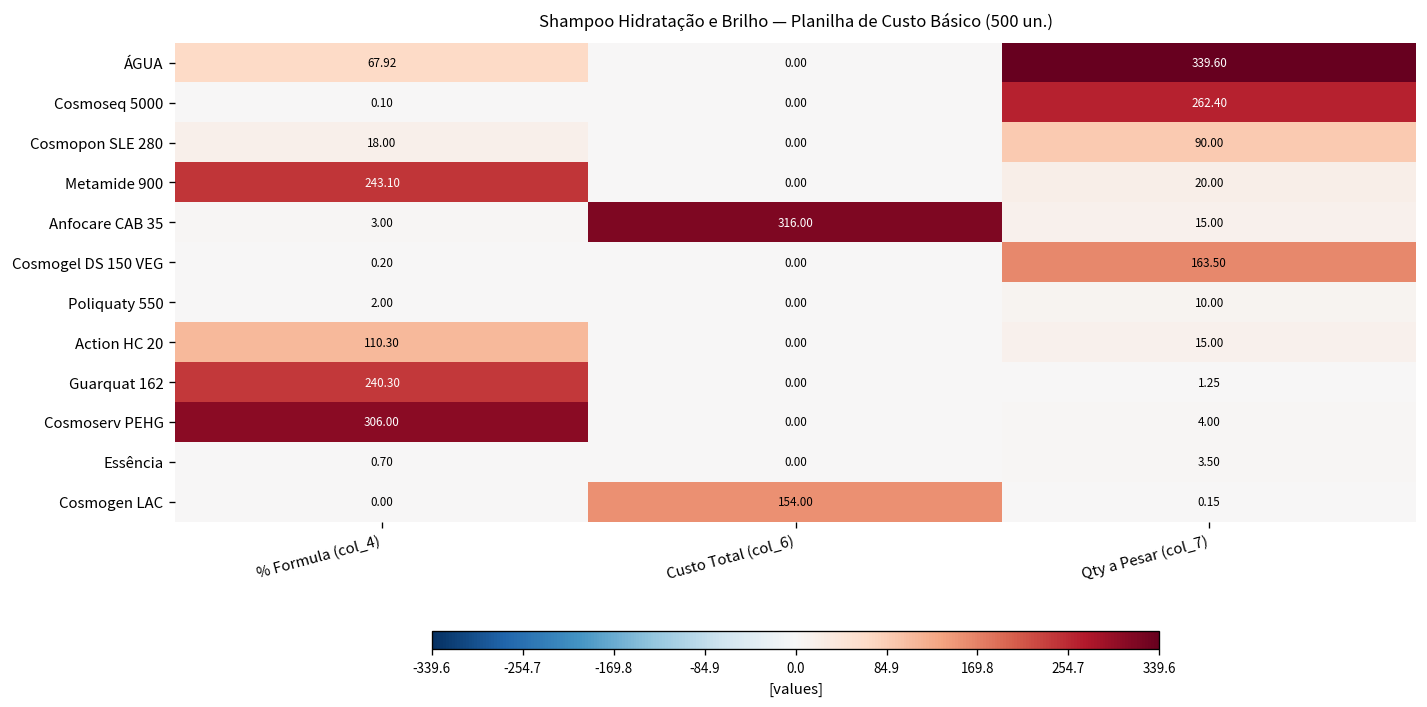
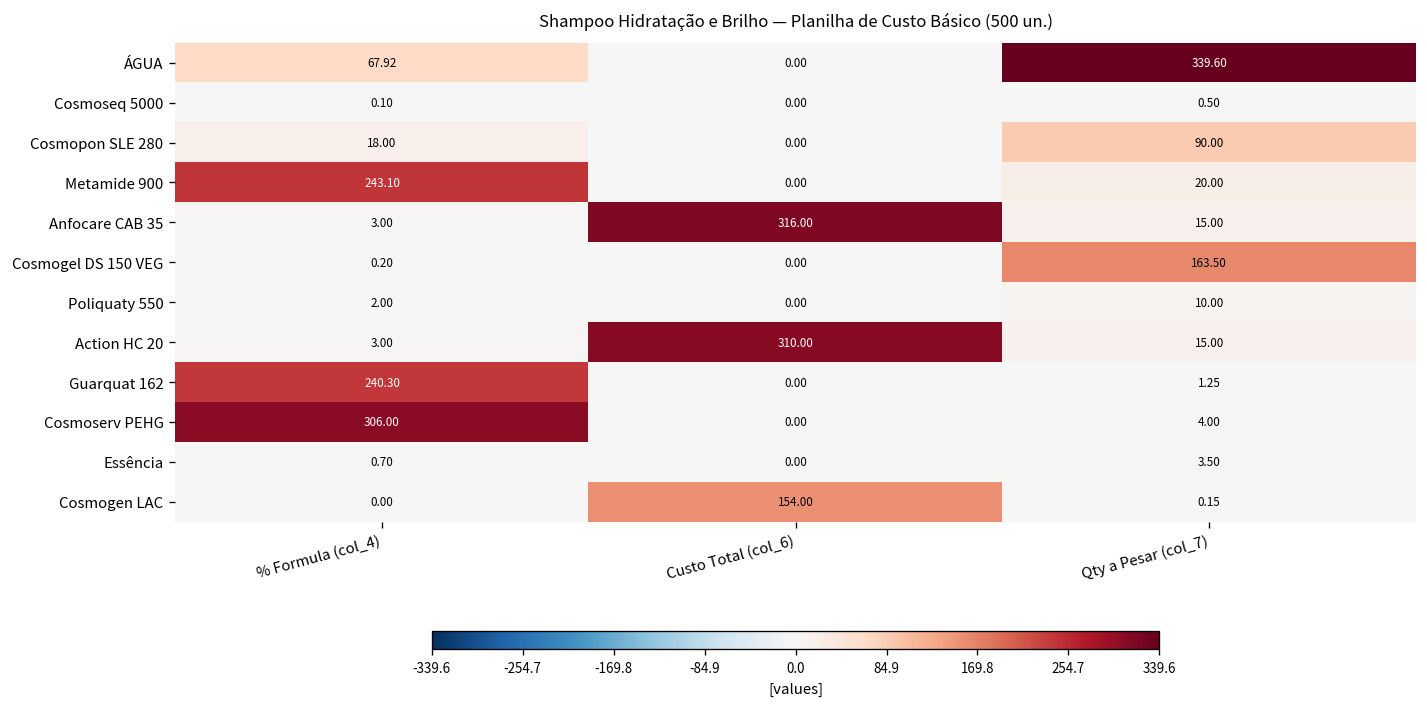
Cosmoseq 5000, Qty a Pesar (col_7): 262.40 -> 0.50
Action HC 20, % Formula (col_4): 110.30 -> 3.00
Action HC 20, Custo Total (col_6): 0.00 -> 310.00
